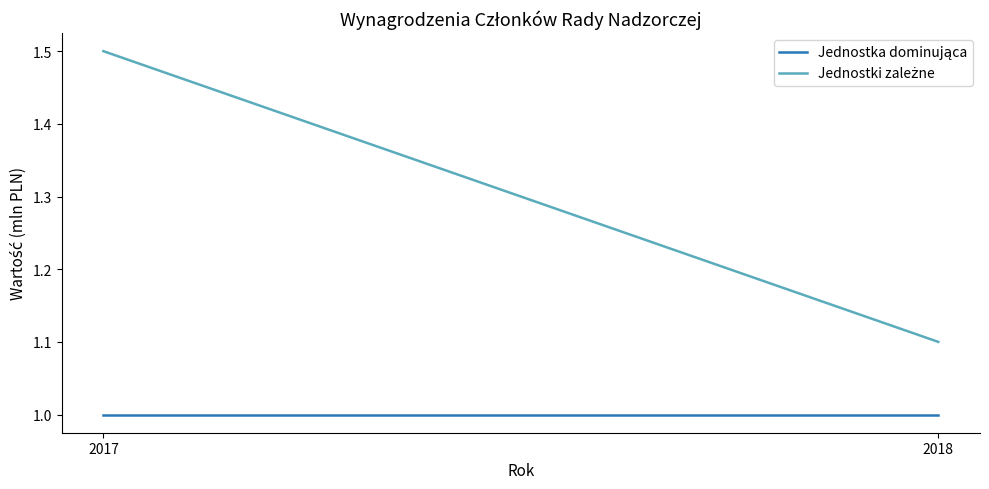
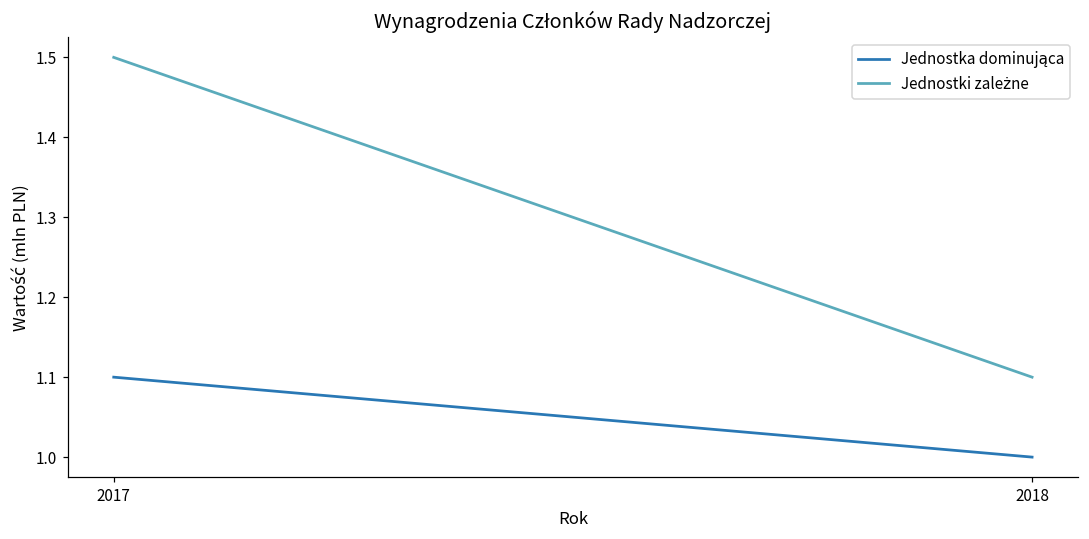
Jednostka dominująca, 2017: 1.0 -> 1.1
